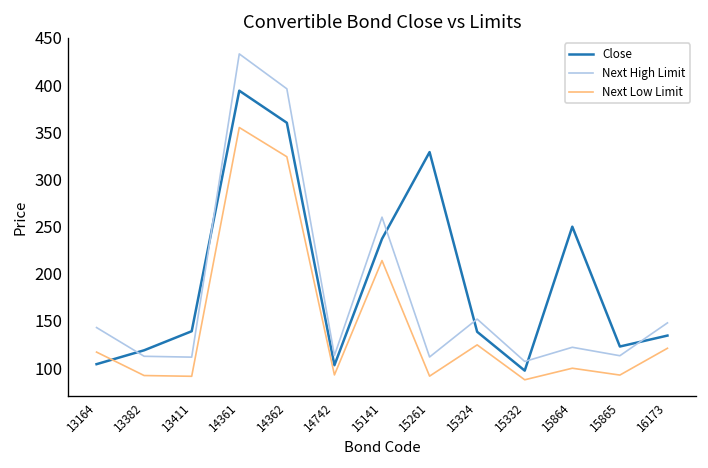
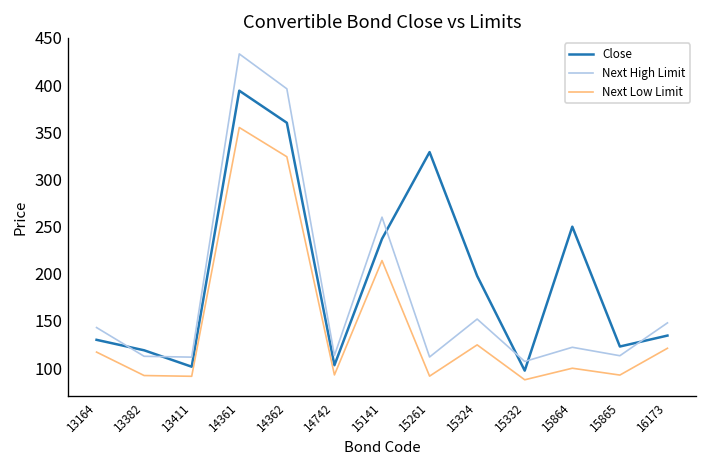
Close, 13164: 100 -> 130
Close, 13411: 140 -> 100
Close, 15324: 140 -> 200
